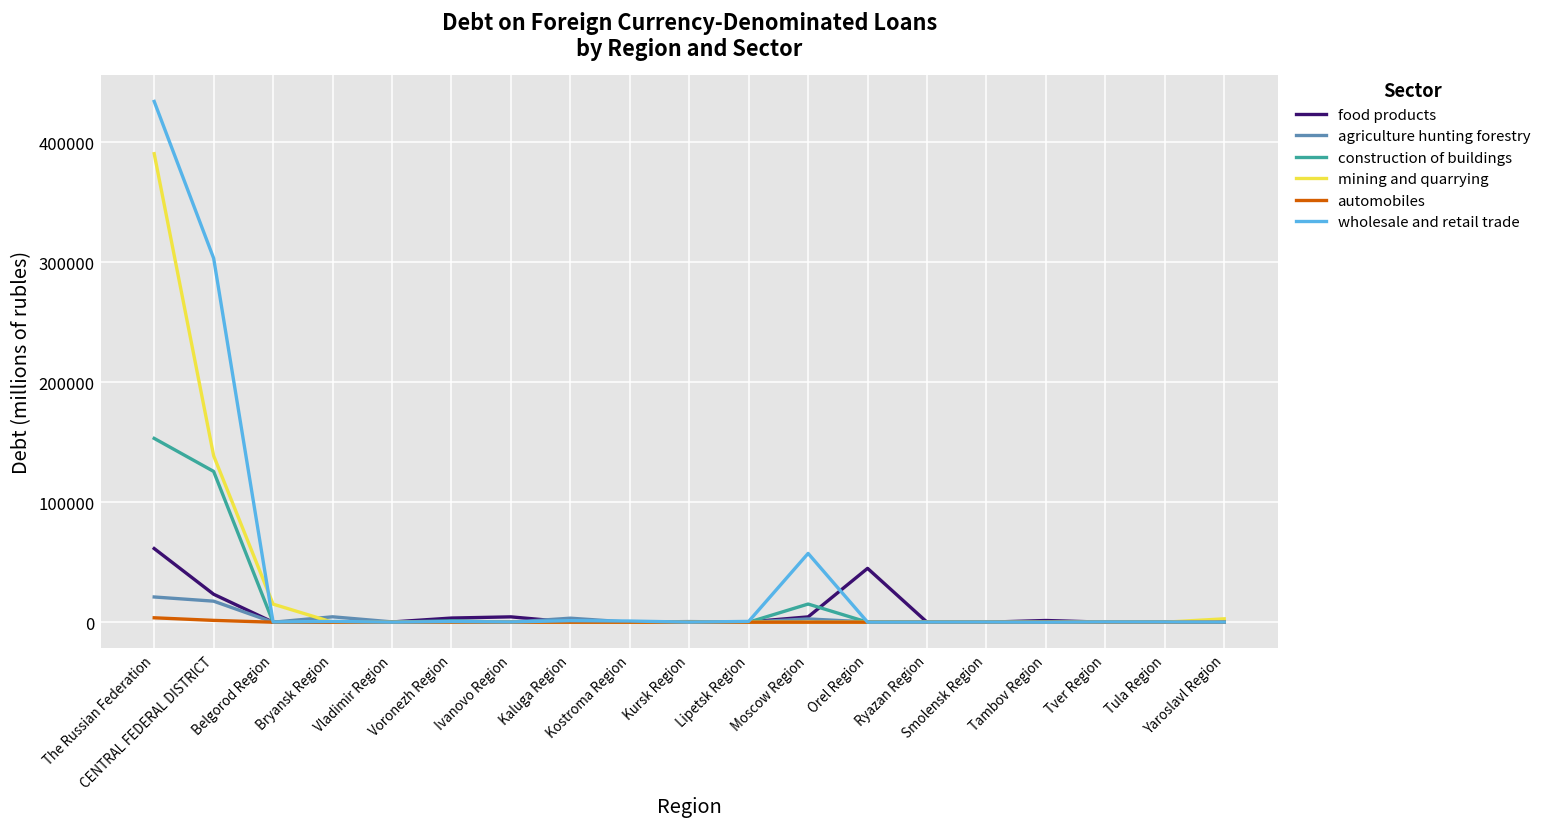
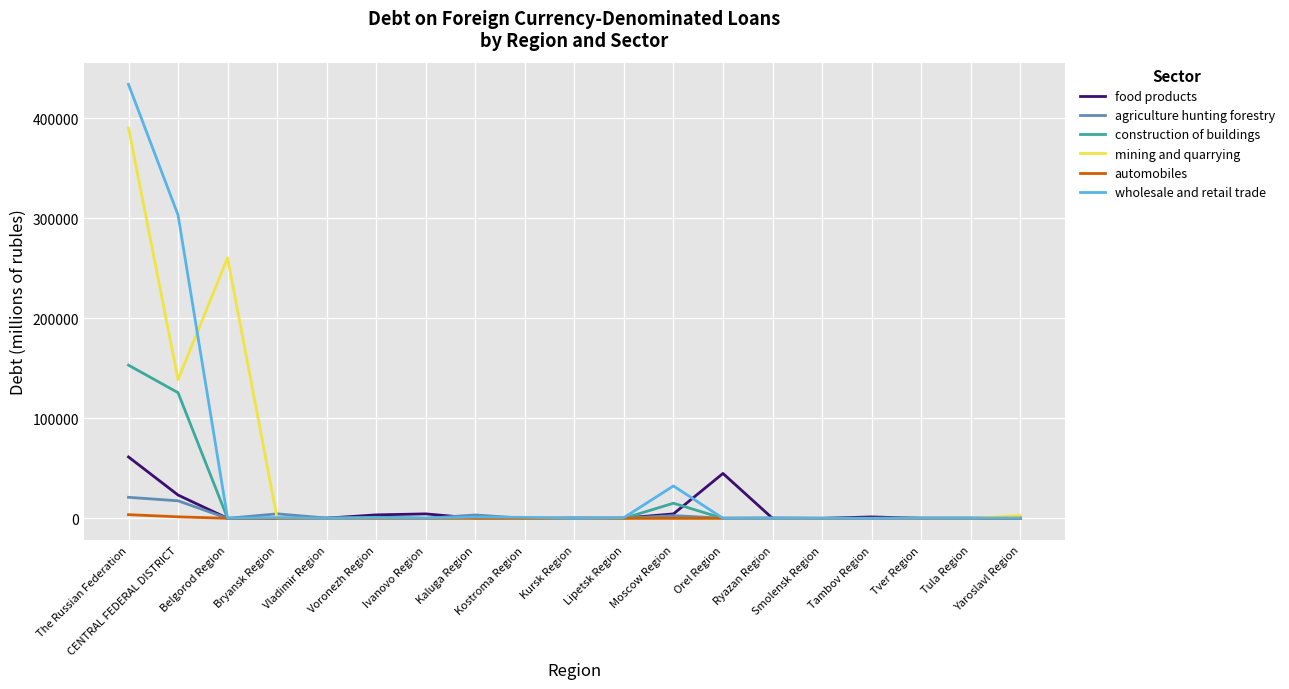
mining and quarrying, Belgorod Region: 20000 -> 260000
wholesale and retail trade, Moscow Region: 60000 -> 30000
